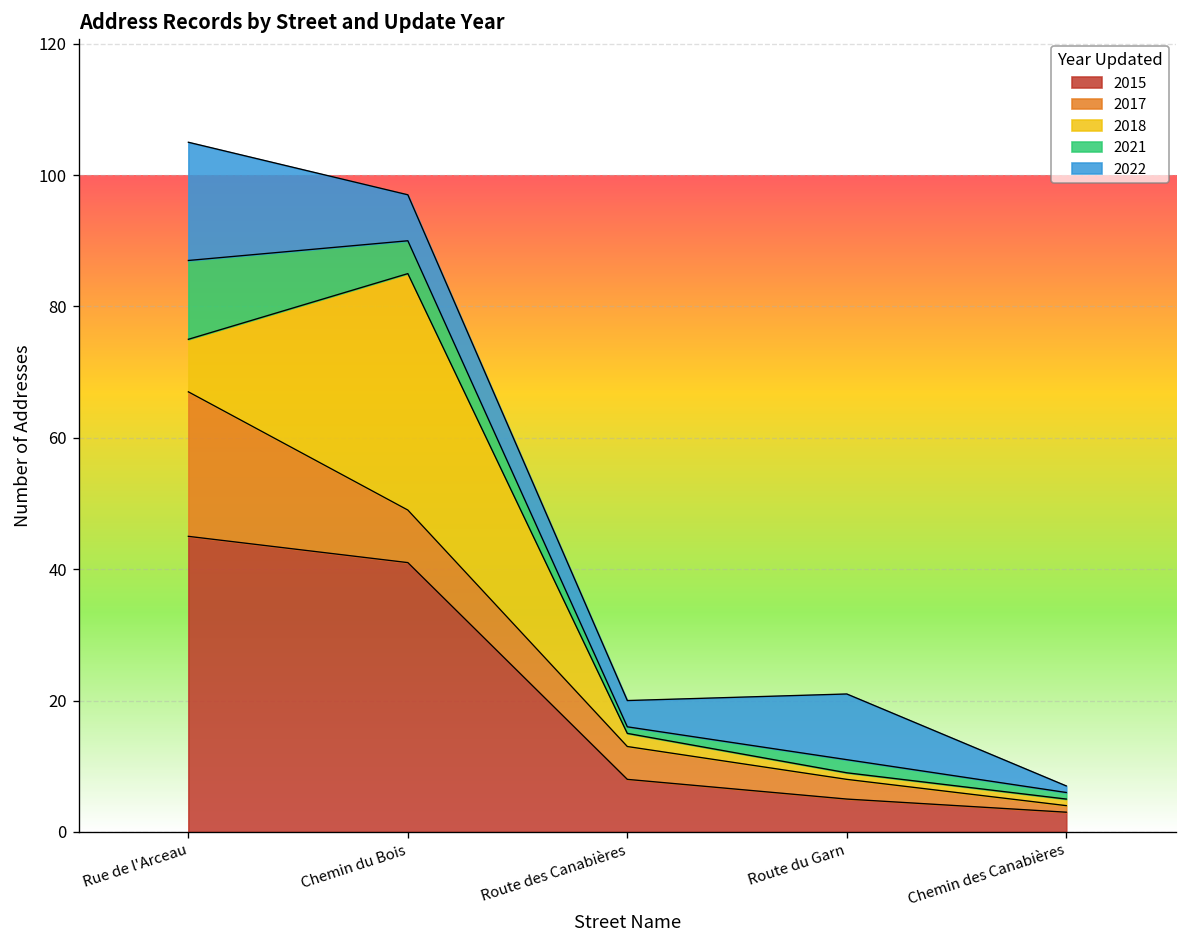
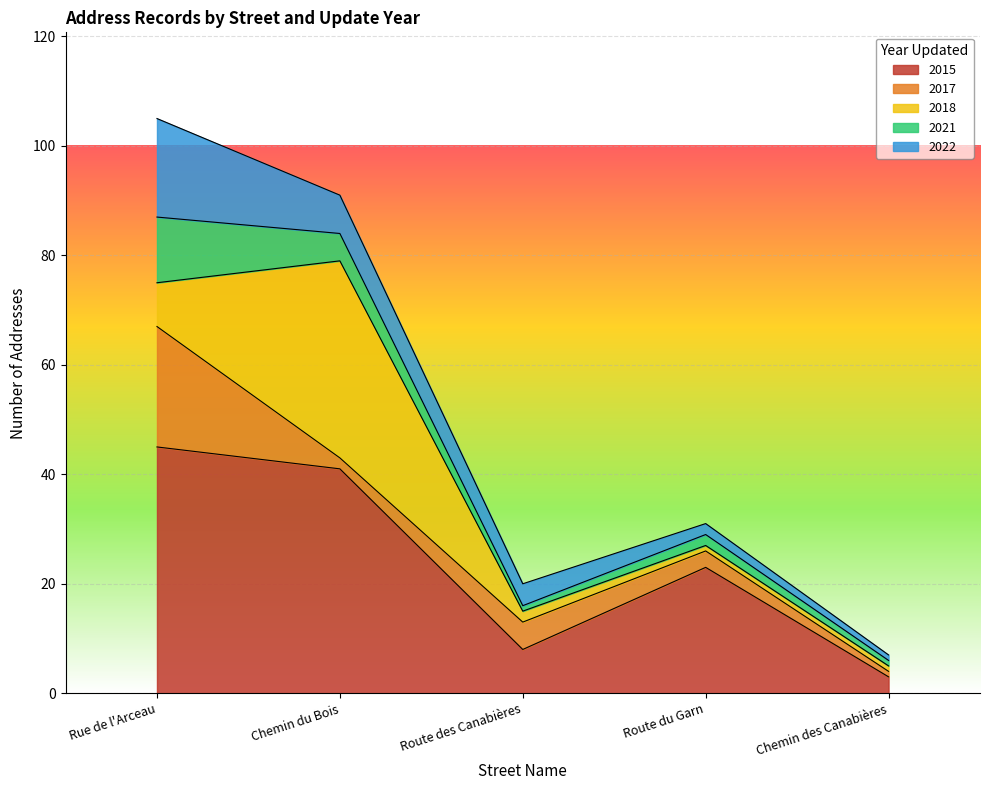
2017, Chemin du Bois: 8 -> 2
2015, Route du Garn: 5 -> 23
2022, Route du Garn: 10 -> 2
